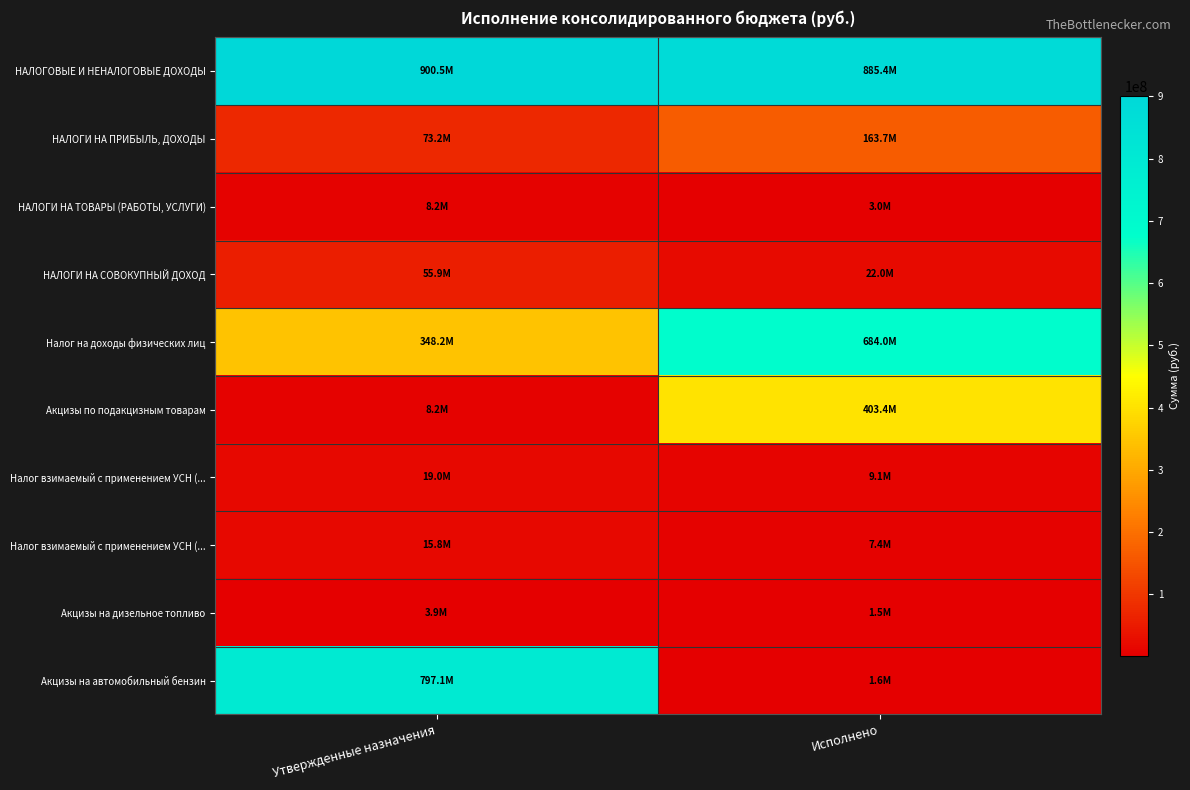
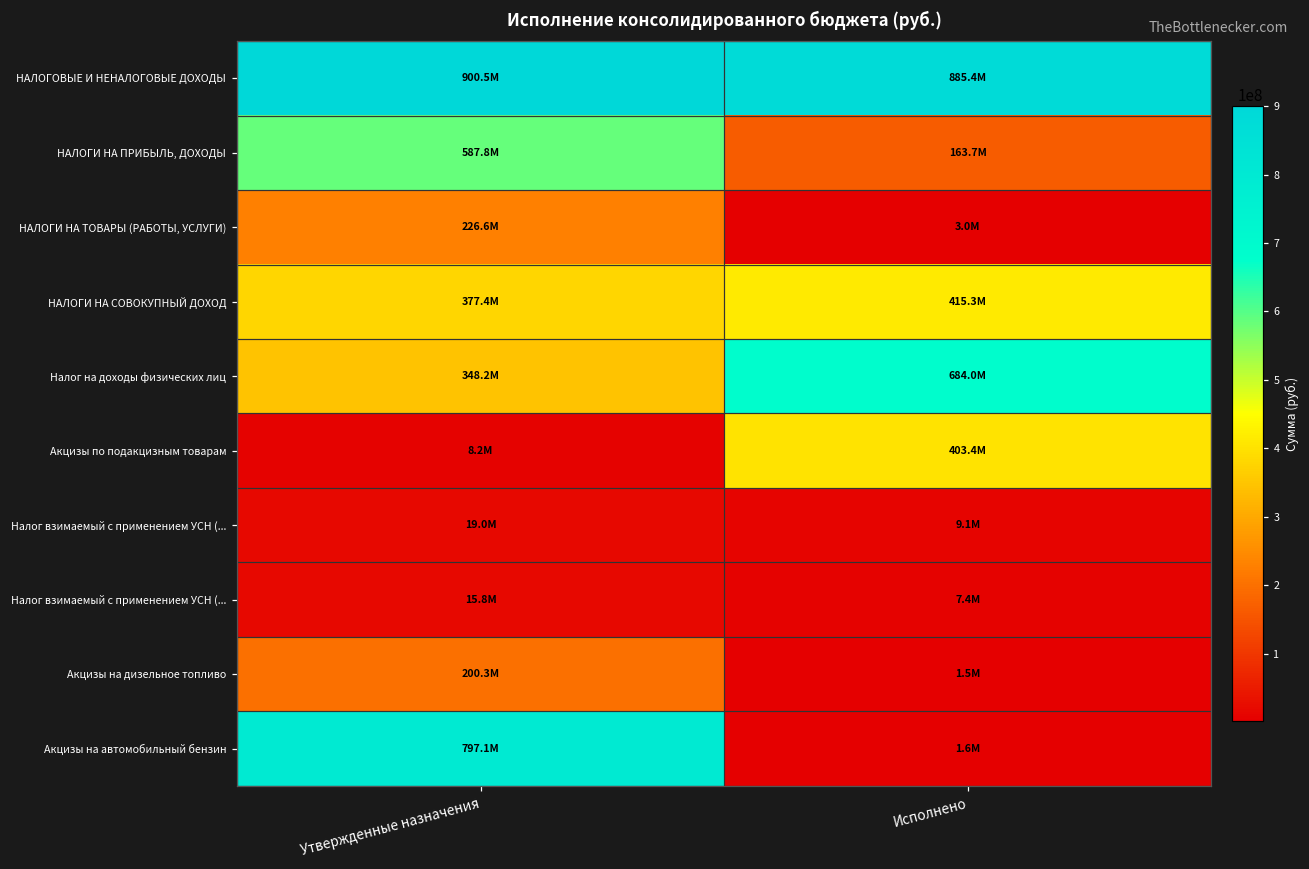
НАЛОГИ НА ПРИБЫЛЬ, ДОХОДЫ, Утвержденные назначения: 73.2M -> 587.8M
НАЛОГИ НА ТОВАРЫ (РАБОТЫ, УСЛУГИ), Утвержденные назначения: 8.2M -> 226.6M
НАЛОГИ НА СОВОКУПНЫЙ ДОХОД, Утвержденные назначения: 55.9M -> 377.4M
НАЛОГИ НА СОВОКУПНЫЙ ДОХОД, Исполнено: 22.0M -> 415.3M
Акцизы на дизельное топливо, Утвержденные назначения: 3.9M -> 200.3M
